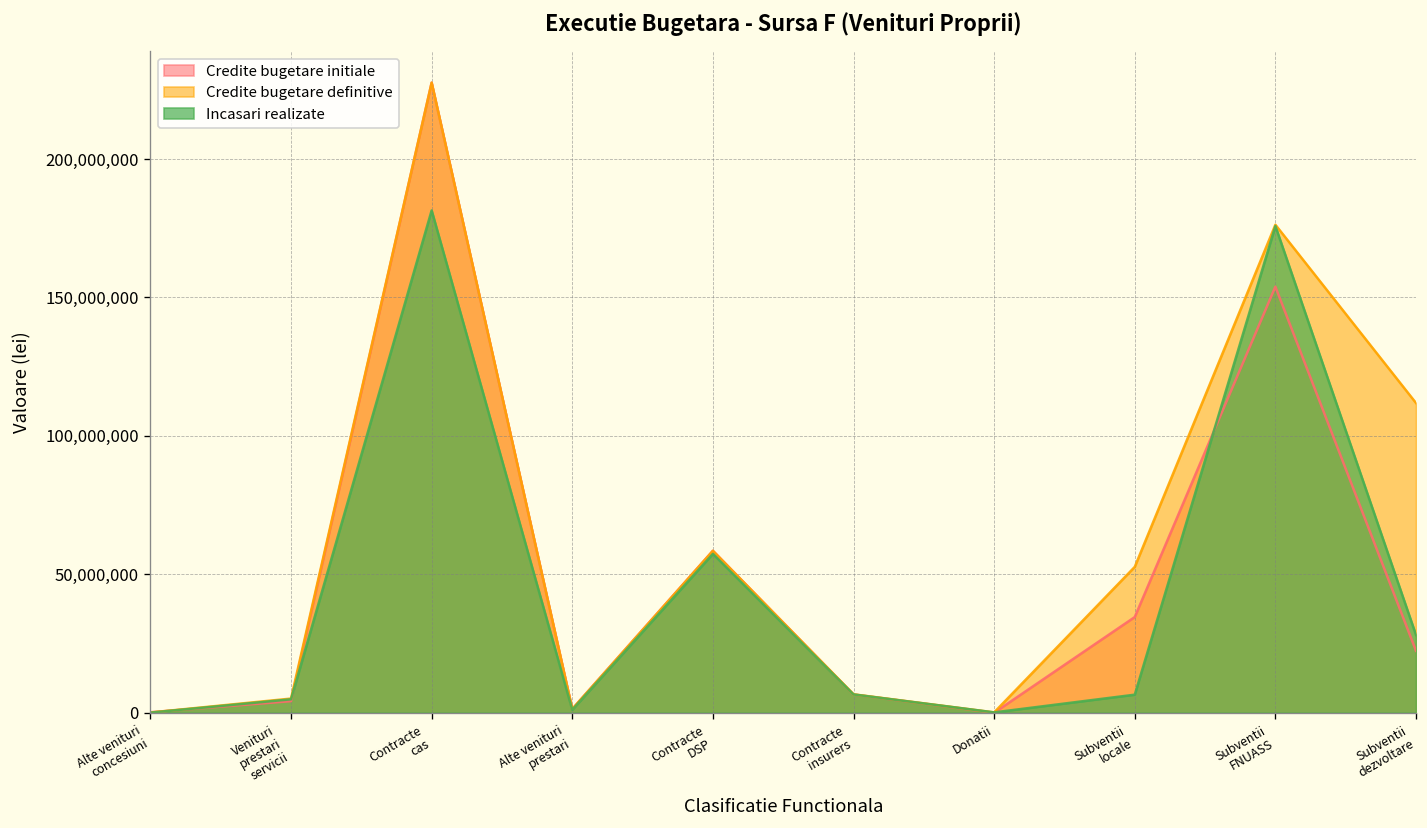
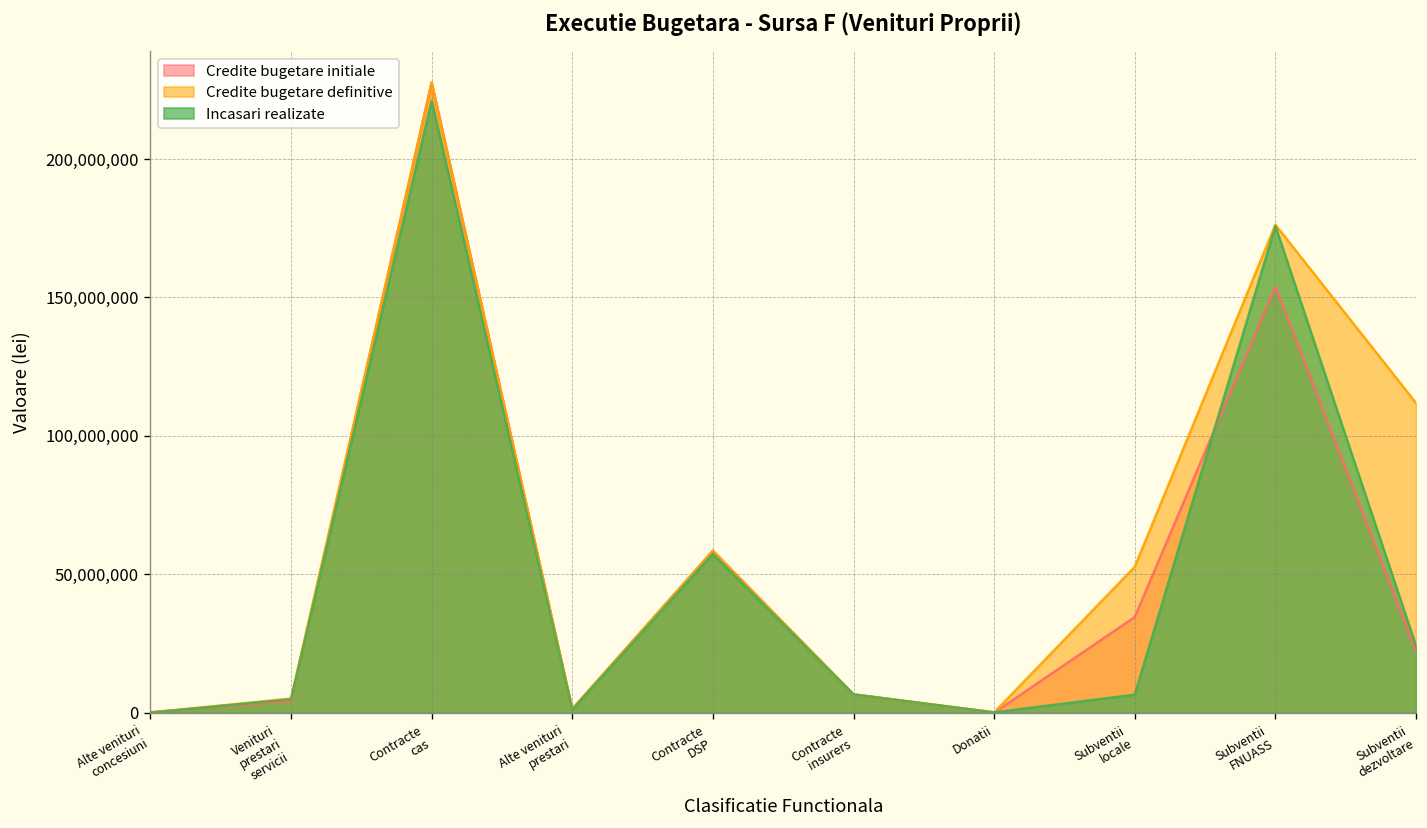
Incasari realizate, Contracte cas: 181,000,000 -> 221,000,000
Incasari realizate, Subventii dezvoltare: 28,000,000 -> 24,000,000
